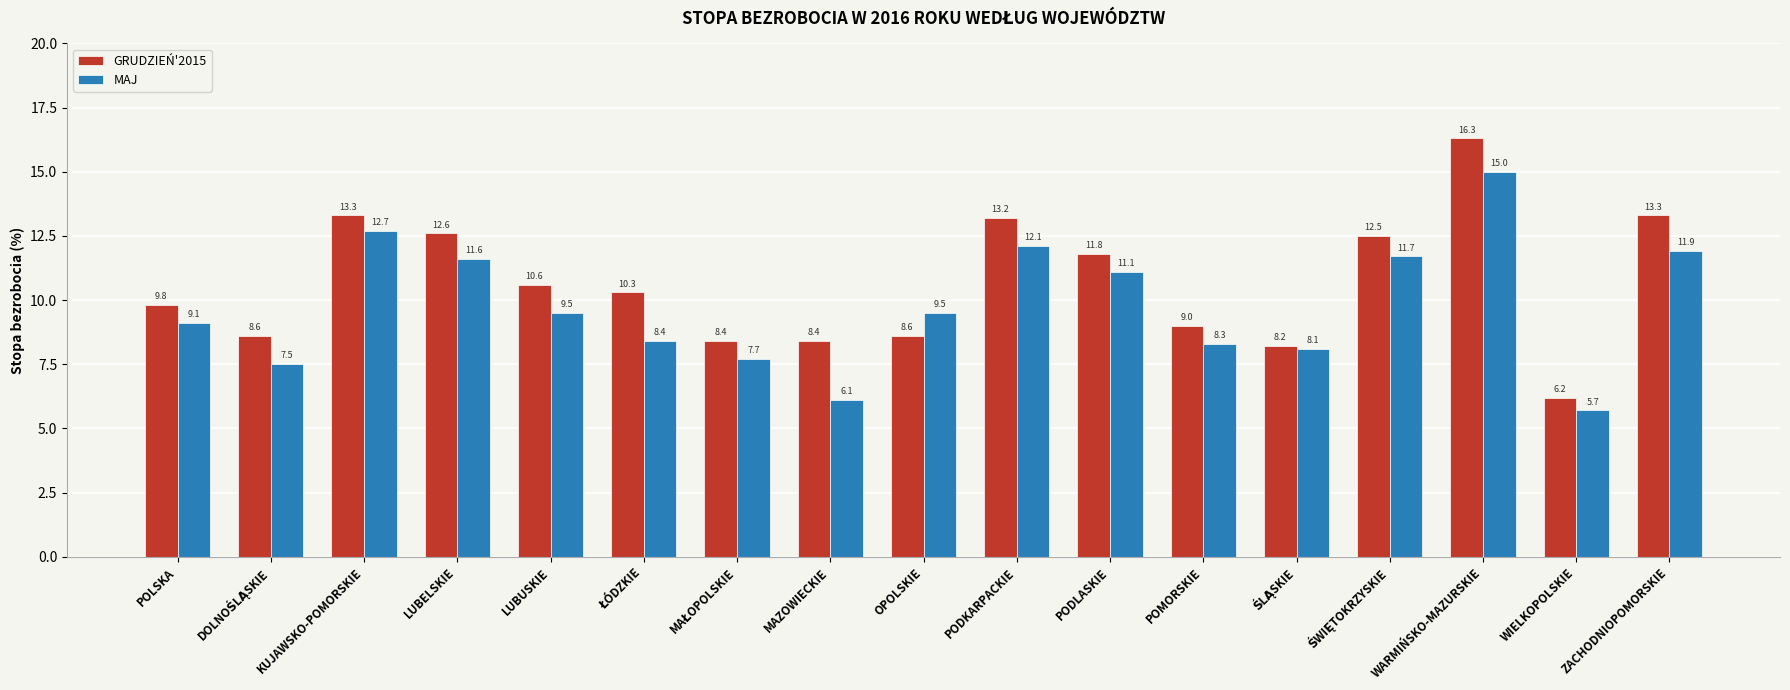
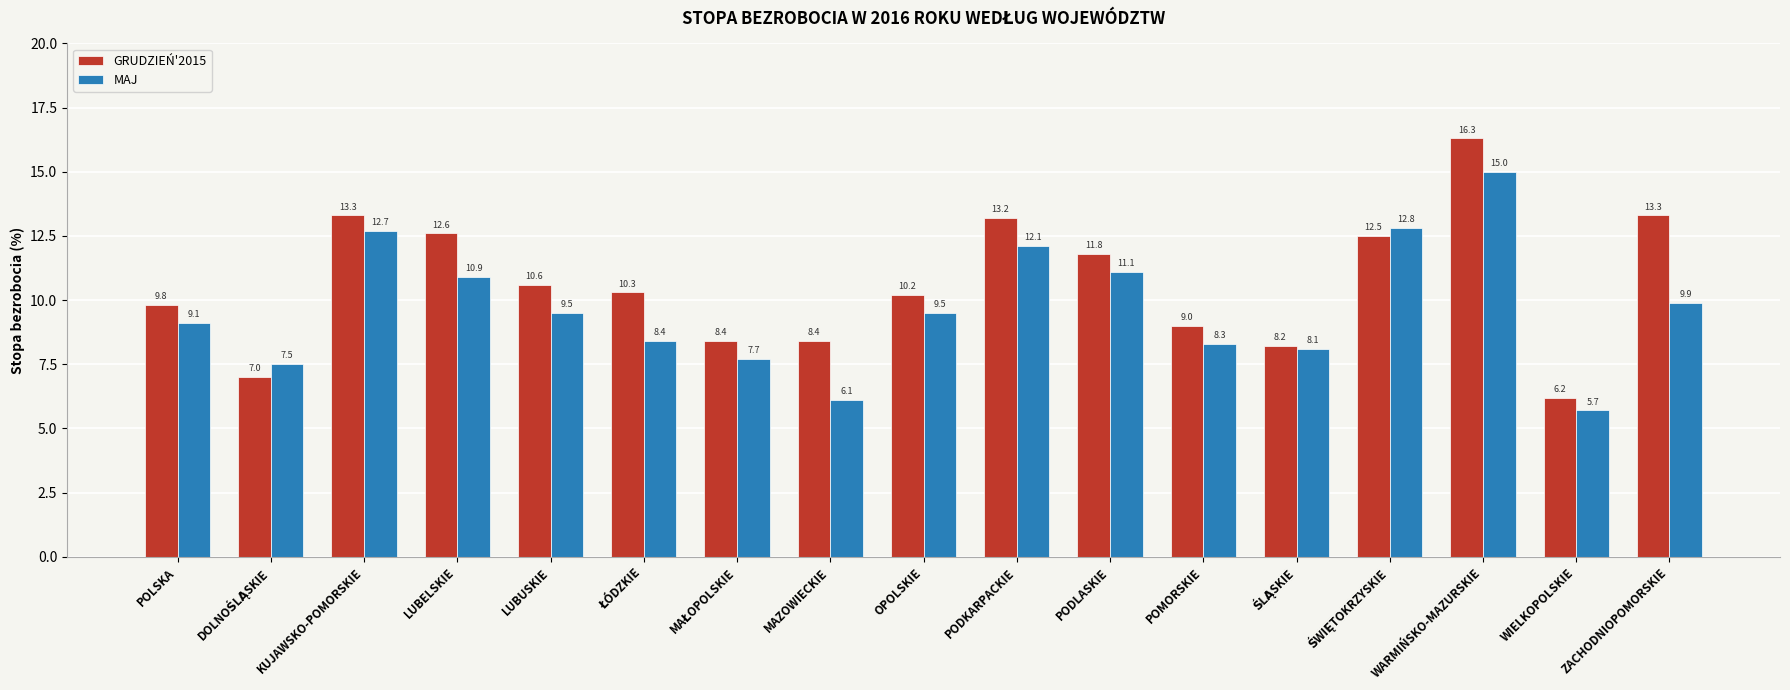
GRUDZIEŃ'2015, DOLNOŚLĄSKIE: 8.6 -> 7.0
MAJ, LUBELSKIE: 11.6 -> 10.9
GRUDZIEŃ'2015, OPOLSKIE: 8.6 -> 10.2
MAJ, ŚWIĘTOKRZYSKIE: 11.7 -> 12.8
MAJ, ZACHODNIOPOMORSKIE: 11.9 -> 9.9
